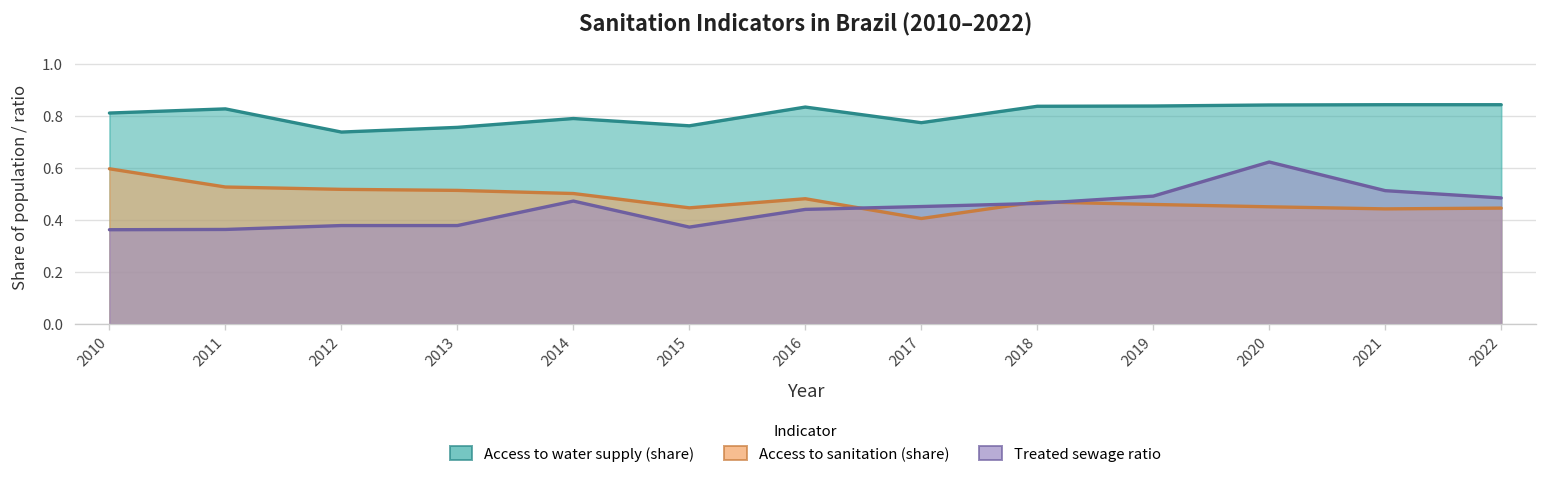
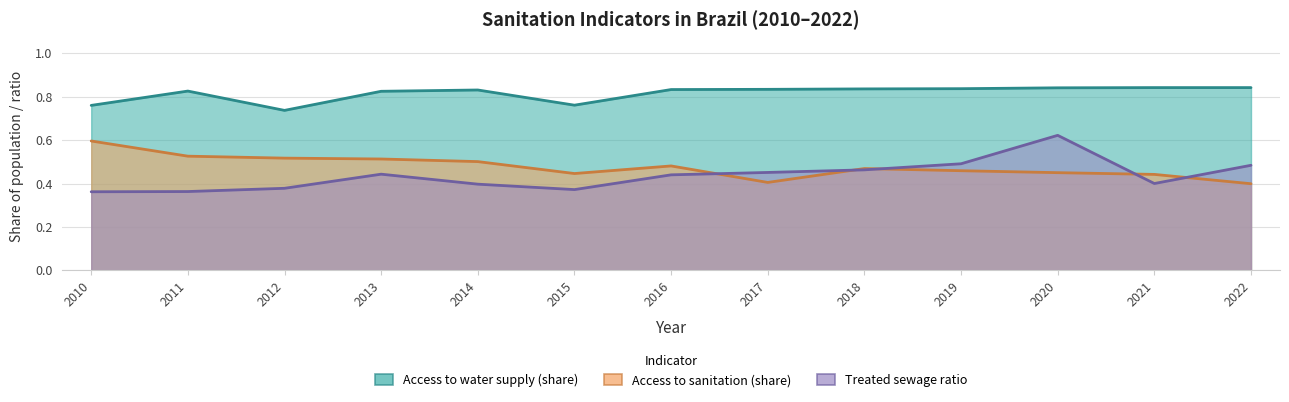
Access to water supply (share), 2010: 0.81 -> 0.76
Access to water supply (share), 2013: 0.76 -> 0.83
Treated sewage ratio, 2013: 0.38 -> 0.44
Access to water supply (share), 2014: 0.79 -> 0.83
Treated sewage ratio, 2014: 0.47 -> 0.40
Access to water supply (share), 2017: 0.77 -> 0.83
Treated sewage ratio, 2021: 0.51 -> 0.40
Access to sanitation (share), 2022: 0.45 -> 0.40
